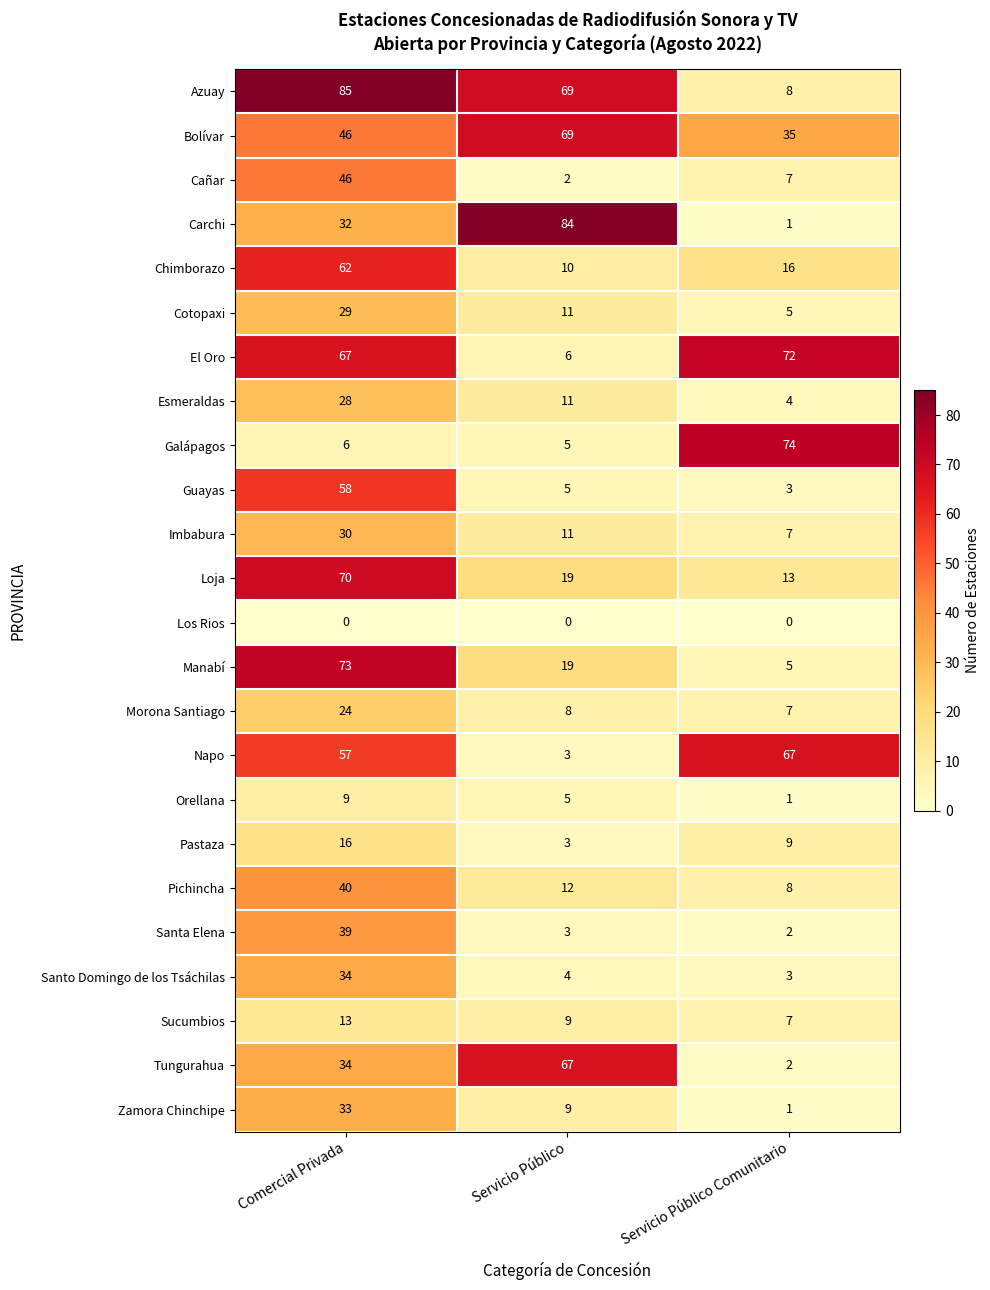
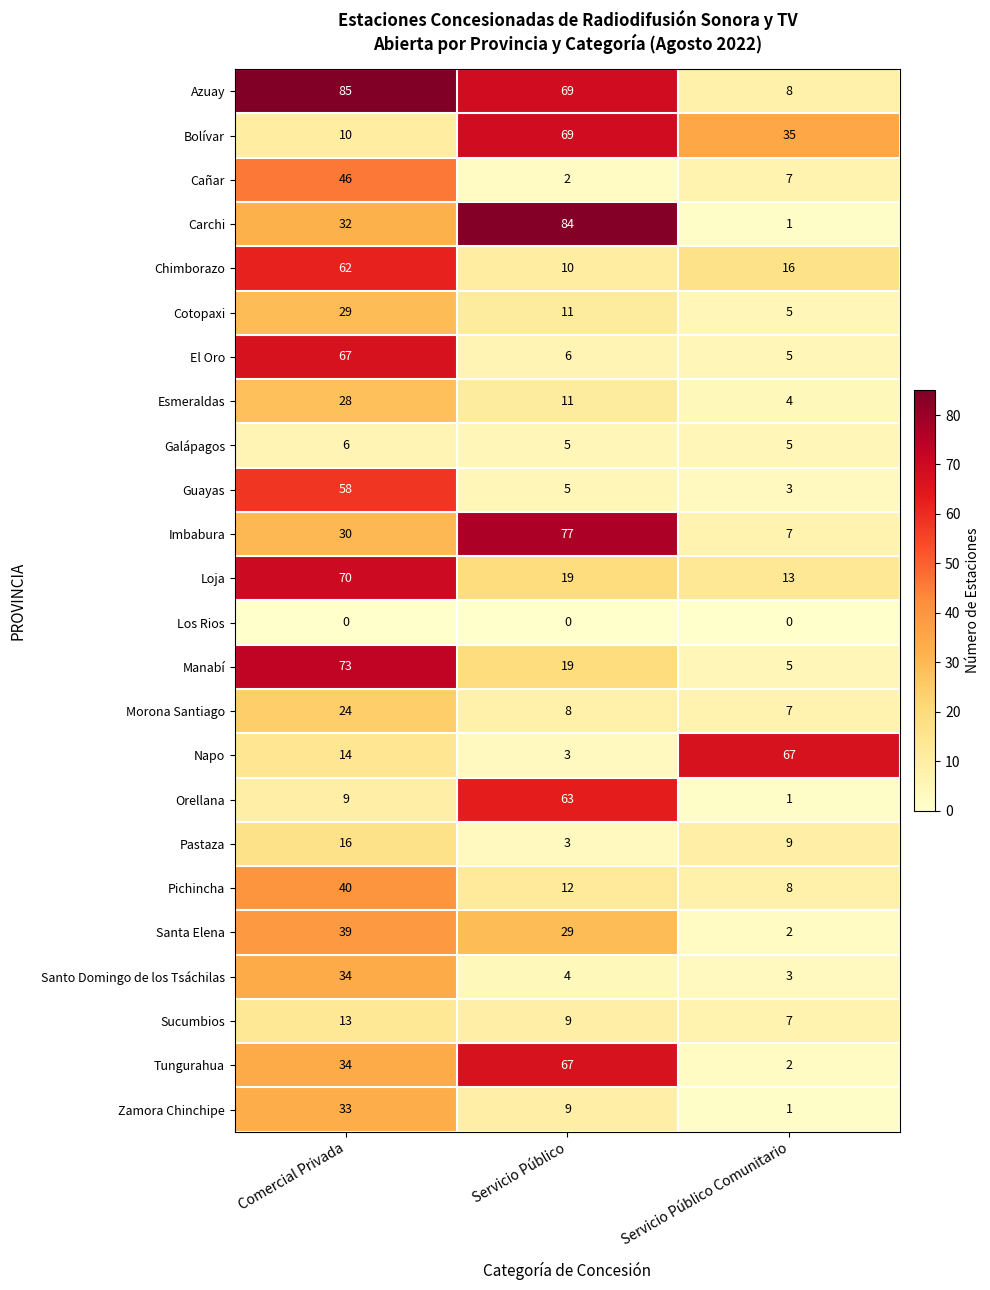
Bolívar, Comercial Privada: 46 -> 10
El Oro, Servicio Público Comunitario: 72 -> 5
Galápagos, Servicio Público Comunitario: 74 -> 5
Imbabura, Servicio Público: 11 -> 77
Napo, Comercial Privada: 57 -> 14
Orellana, Servicio Público: 5 -> 63
Santa Elena, Servicio Público: 3 -> 29
